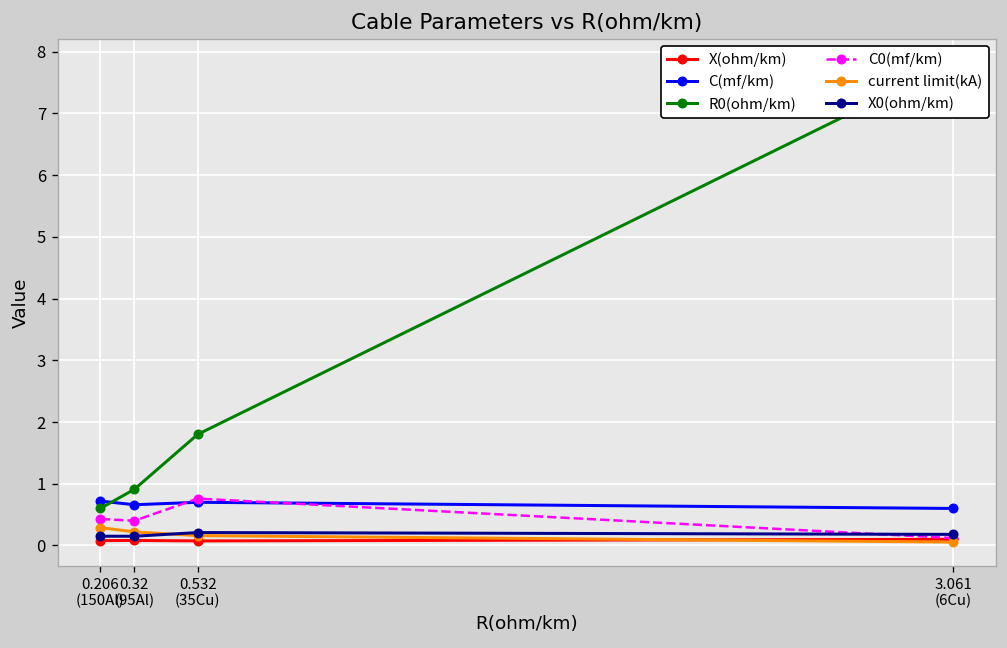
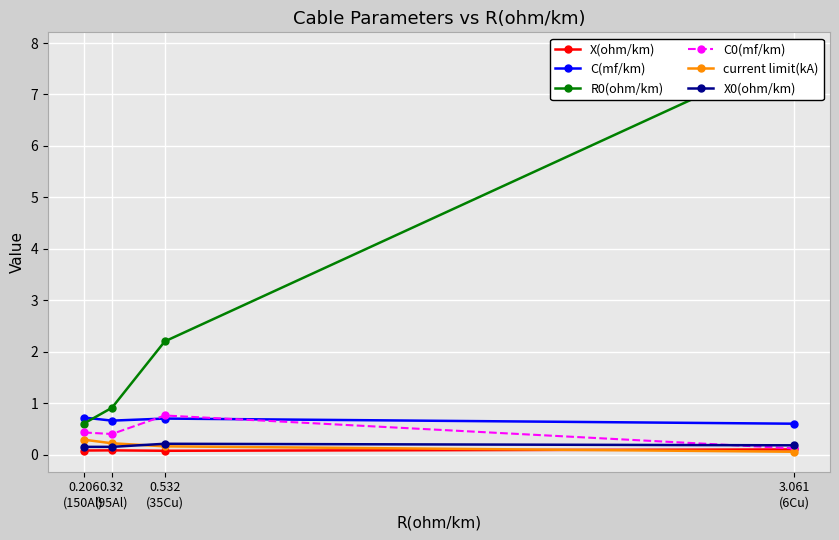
R0(ohm/km), 0.532 (35Cu): 1.8 -> 2.2
